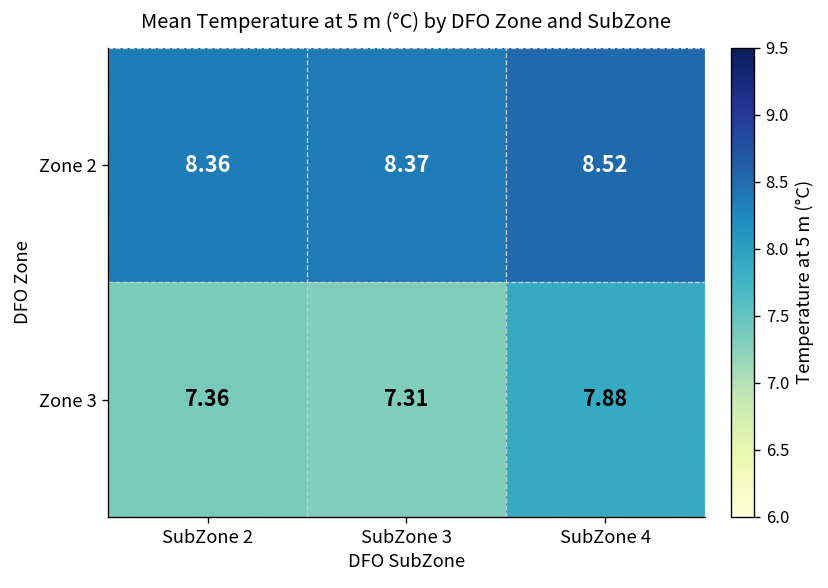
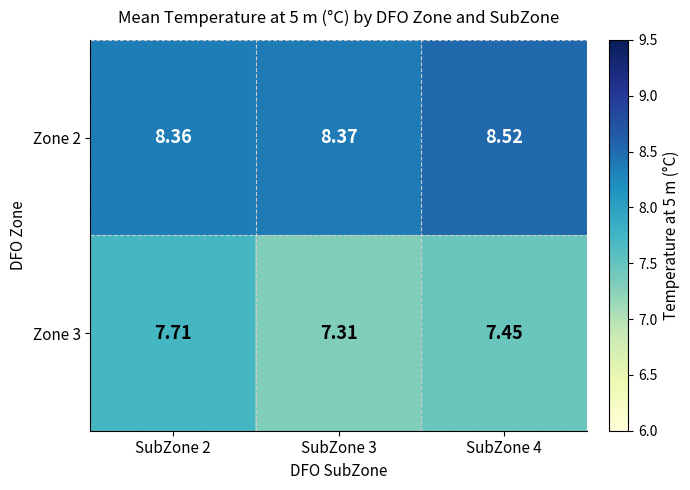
Zone 3, SubZone 2: 7.36 -> 7.71
Zone 3, SubZone 4: 7.88 -> 7.45
